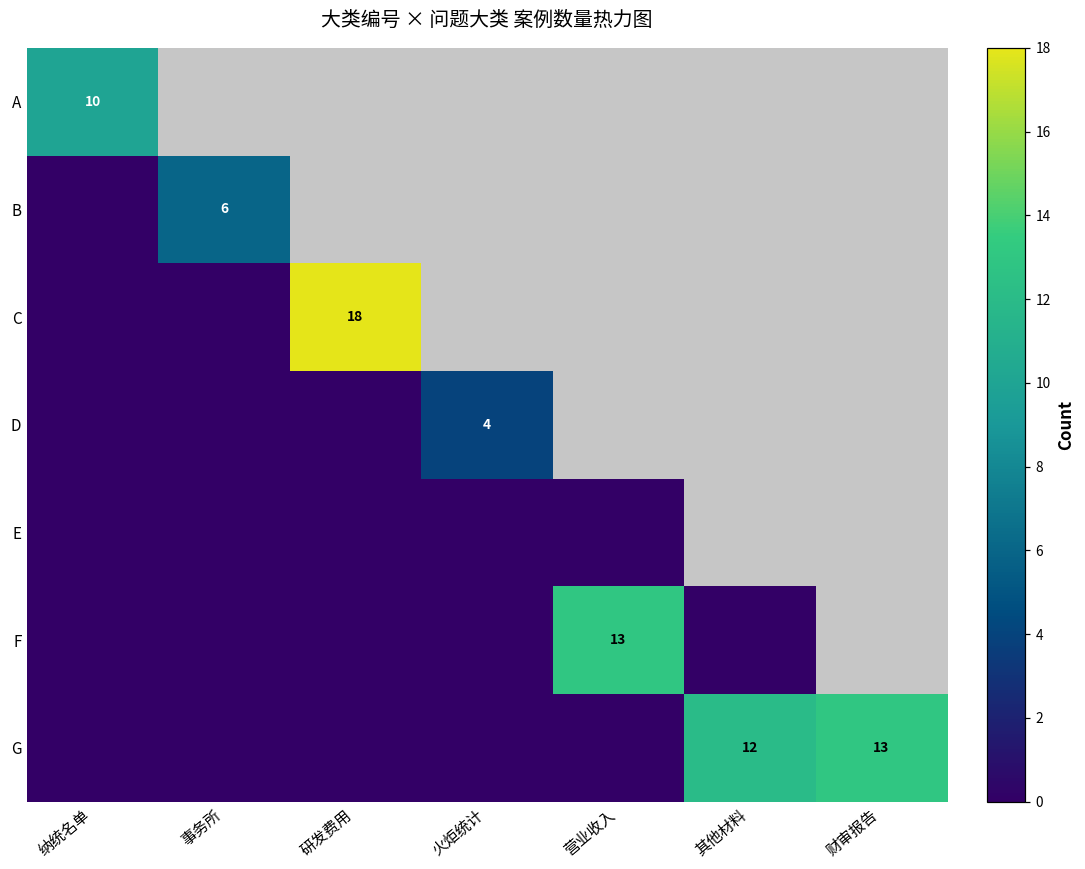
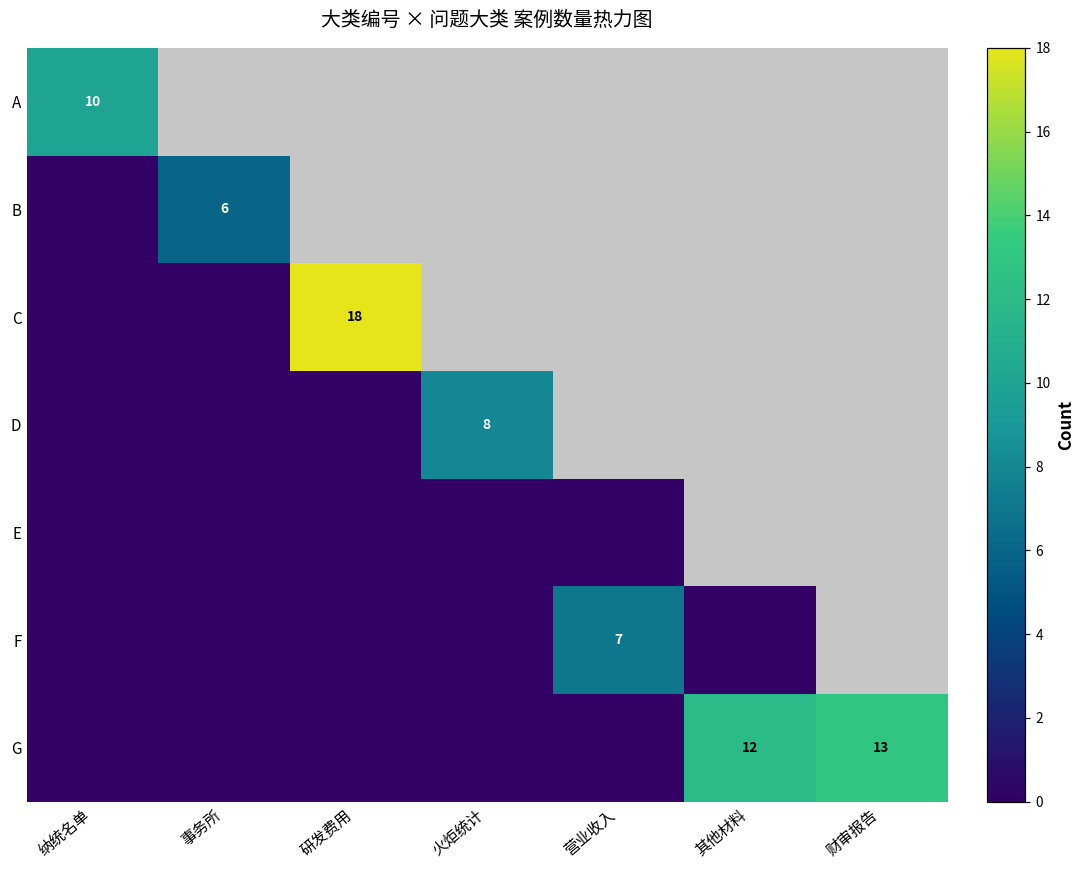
D, 火炬统计: 4 -> 8
F, 营业收入: 13 -> 7
